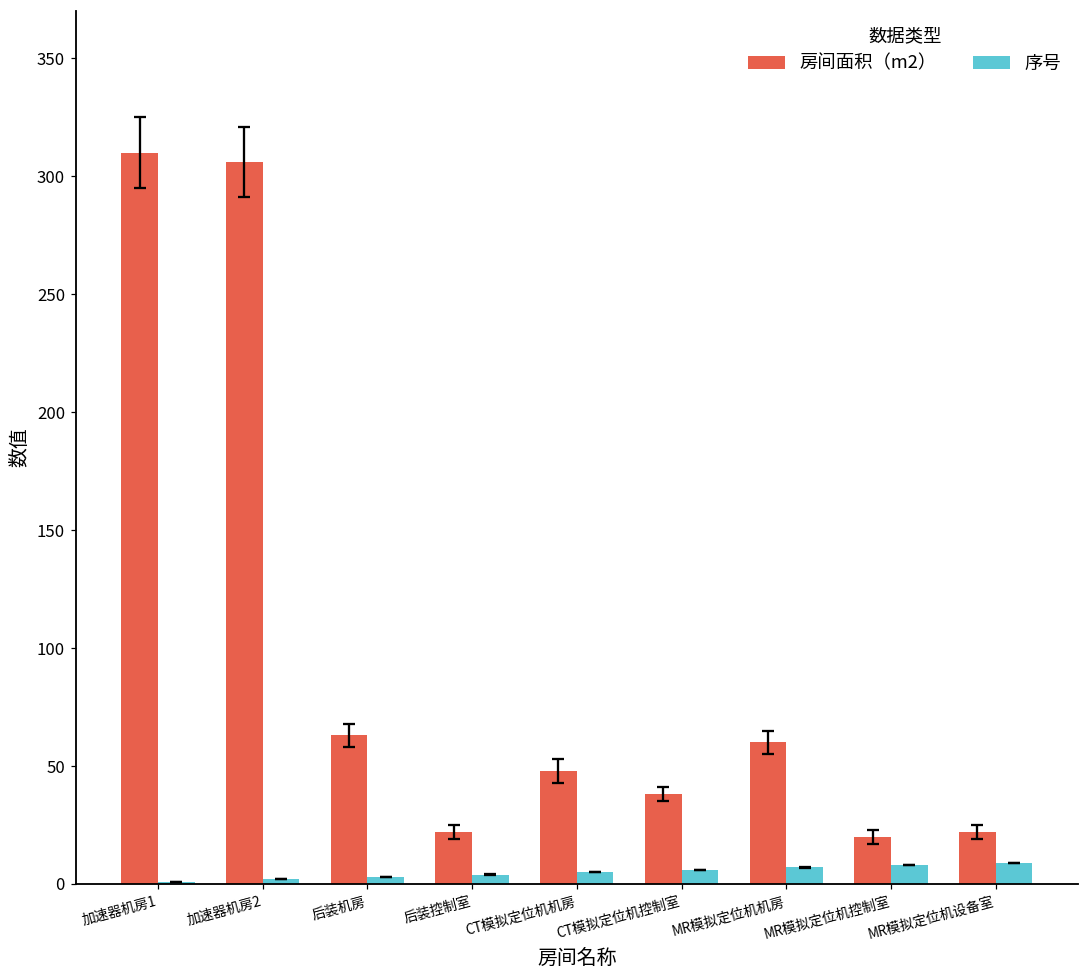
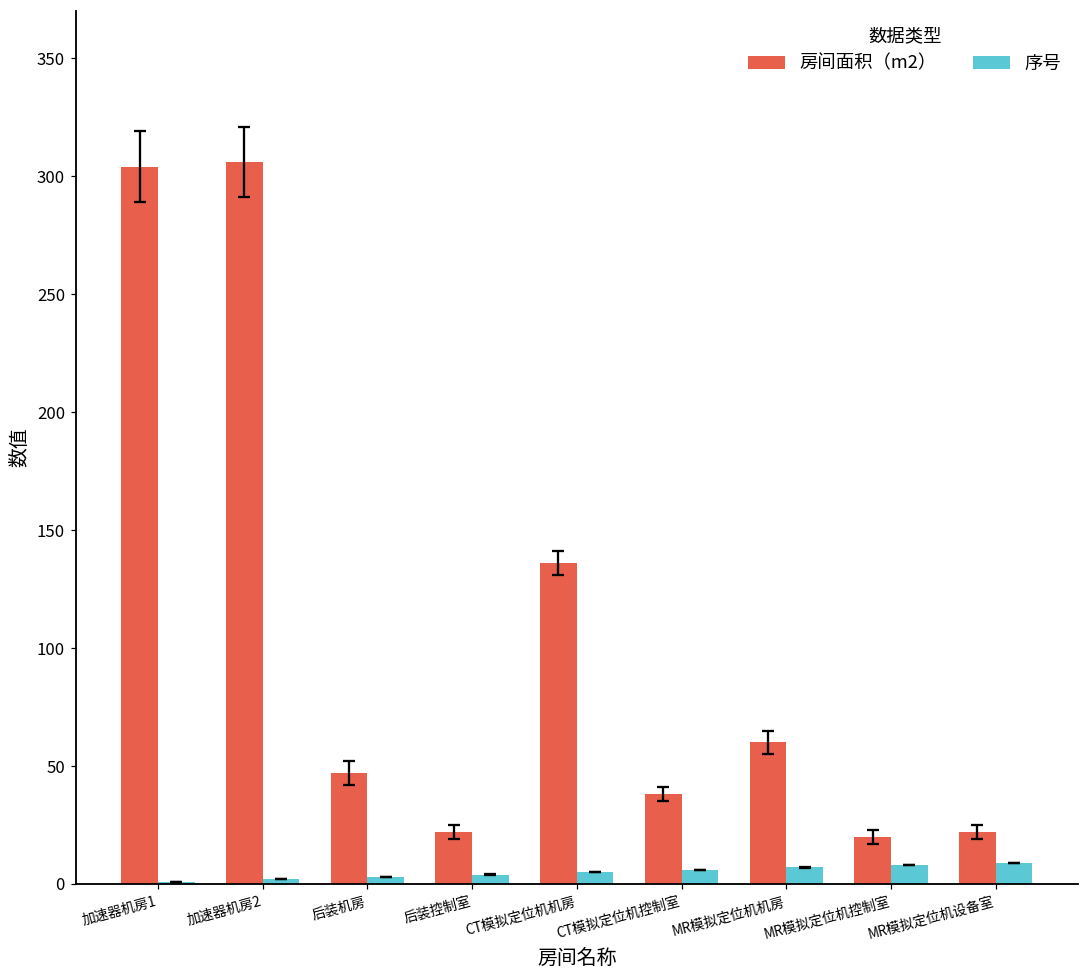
房间面积（m2）, 加速器机房1: 310 -> 304
房间面积（m2）, 后装机房: 63 -> 47
房间面积（m2）, CT模拟定位机机房: 48 -> 136
